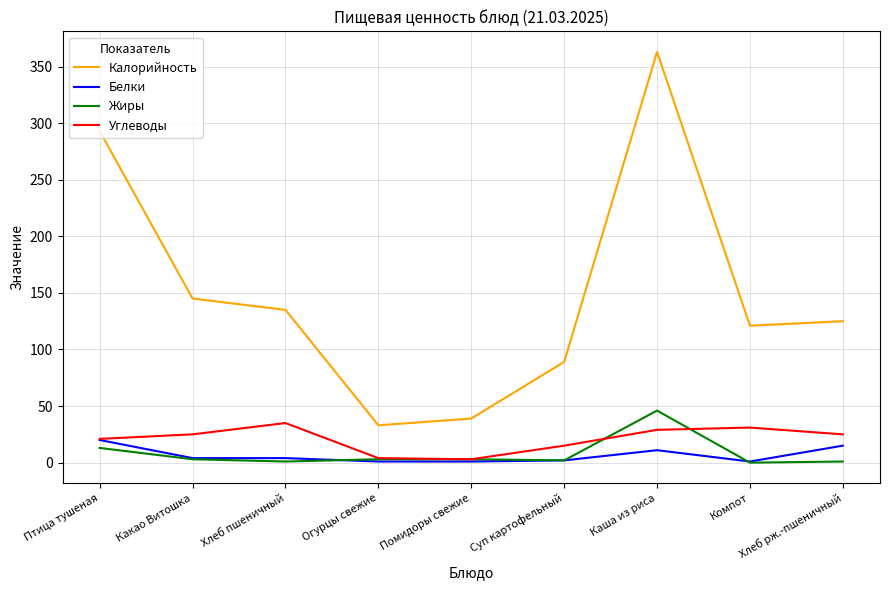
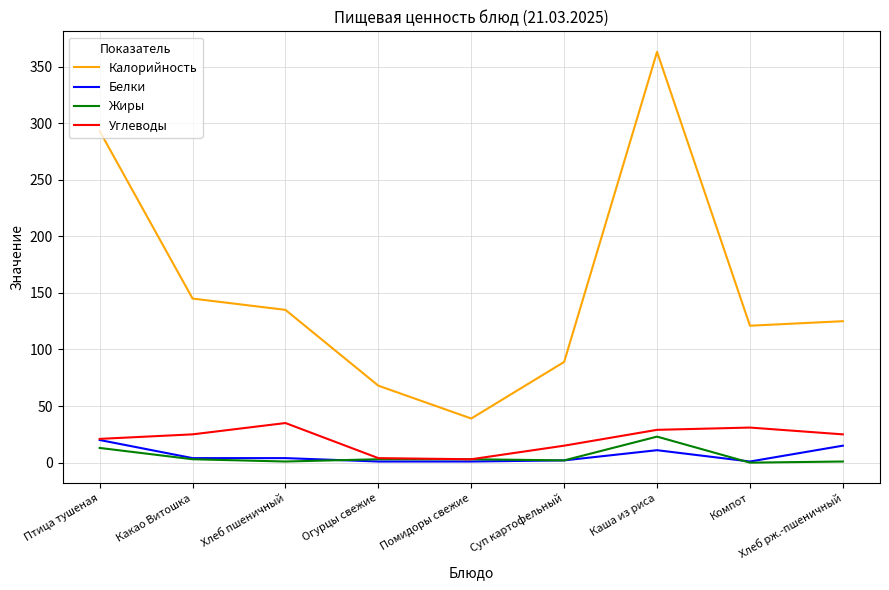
Калорийность, Огурцы свежие: 33 -> 68
Жиры, Каша из риса: 46 -> 23
